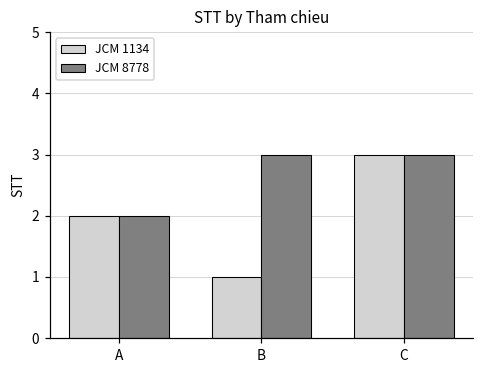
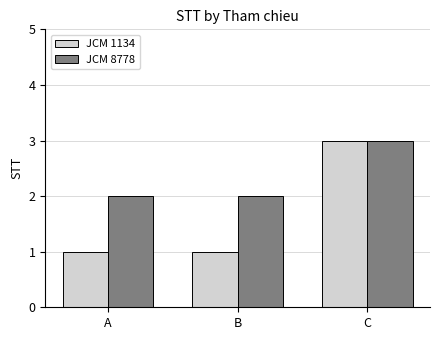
JCM 1134, A: 2 -> 1
JCM 8778, B: 3 -> 2
